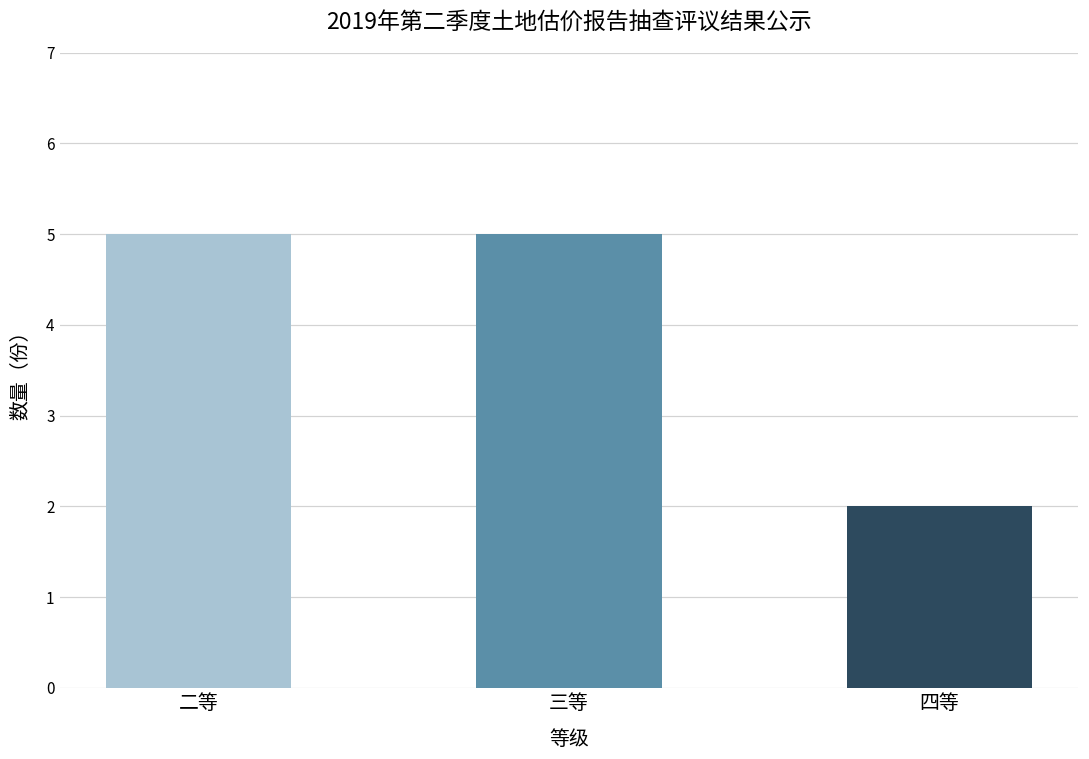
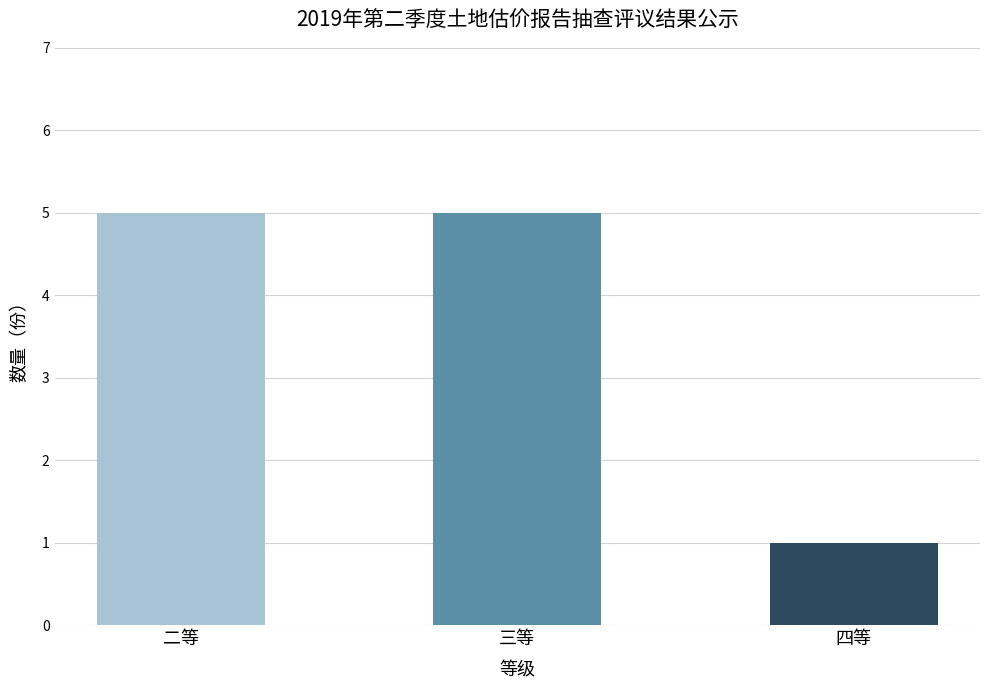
四等: 2 -> 1
